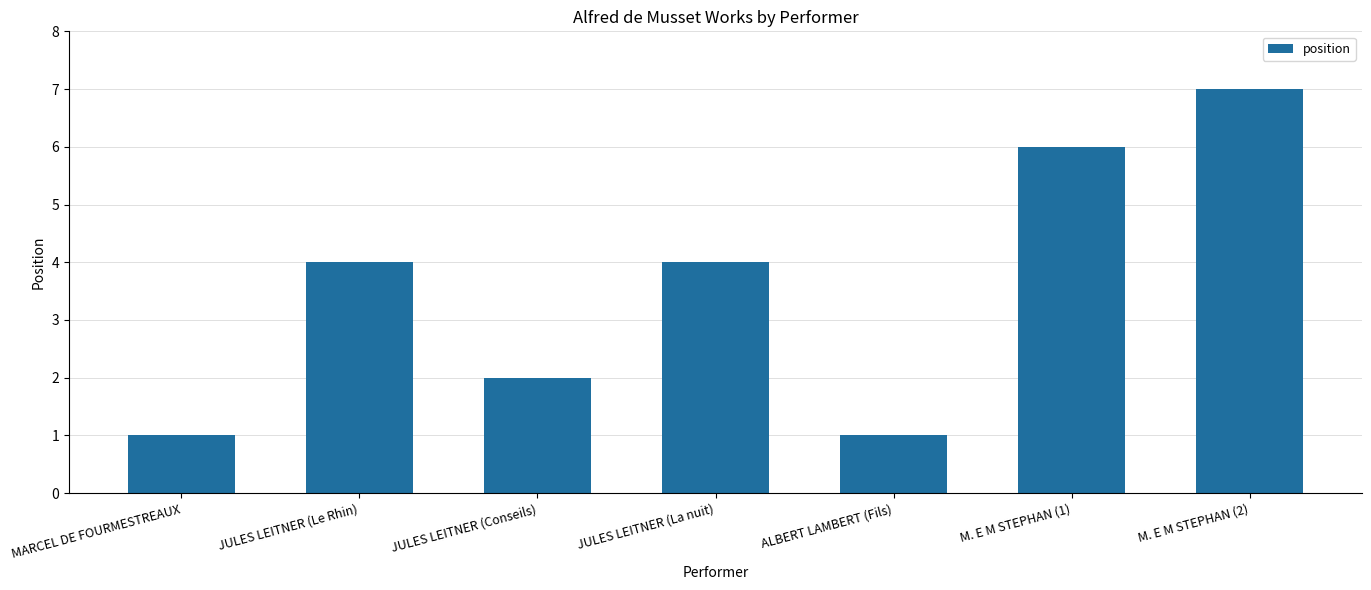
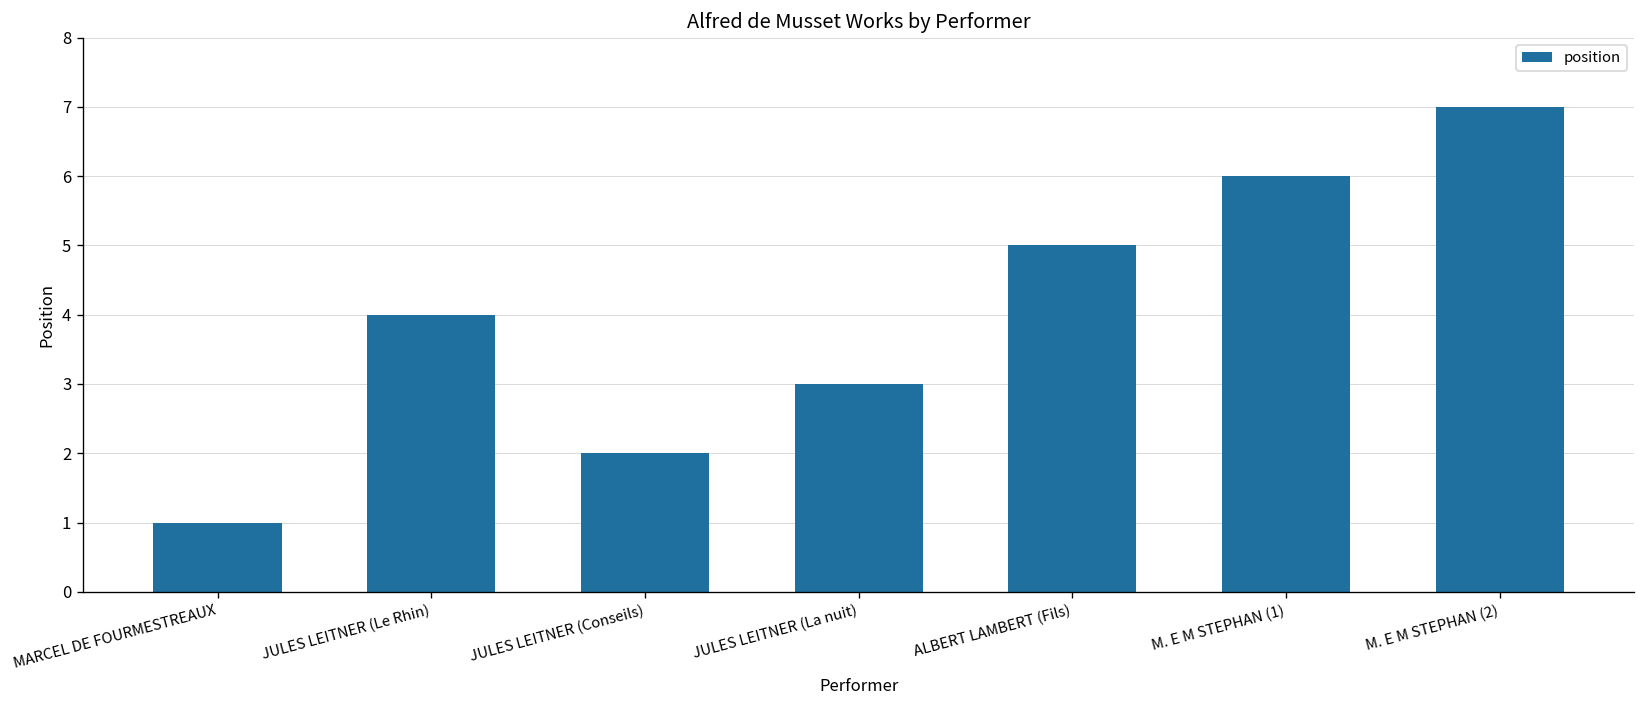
JULES LEITNER (La nuit): 4 -> 3
ALBERT LAMBERT (Fils): 1 -> 5
